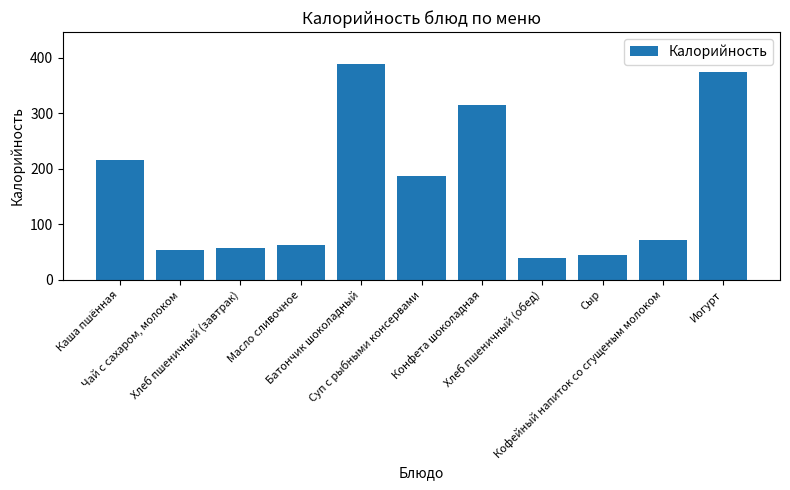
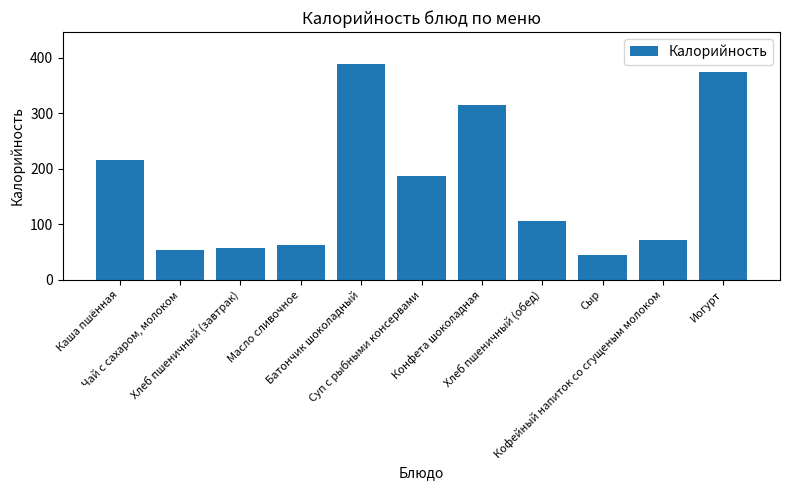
Хлеб пшеничный (обед): 40 -> 110
